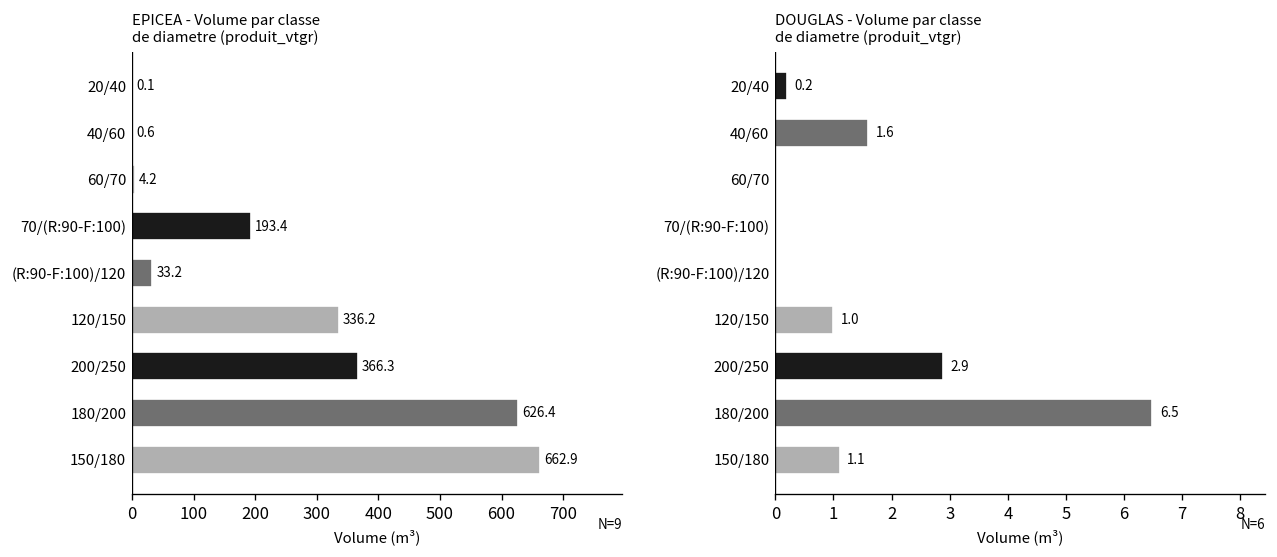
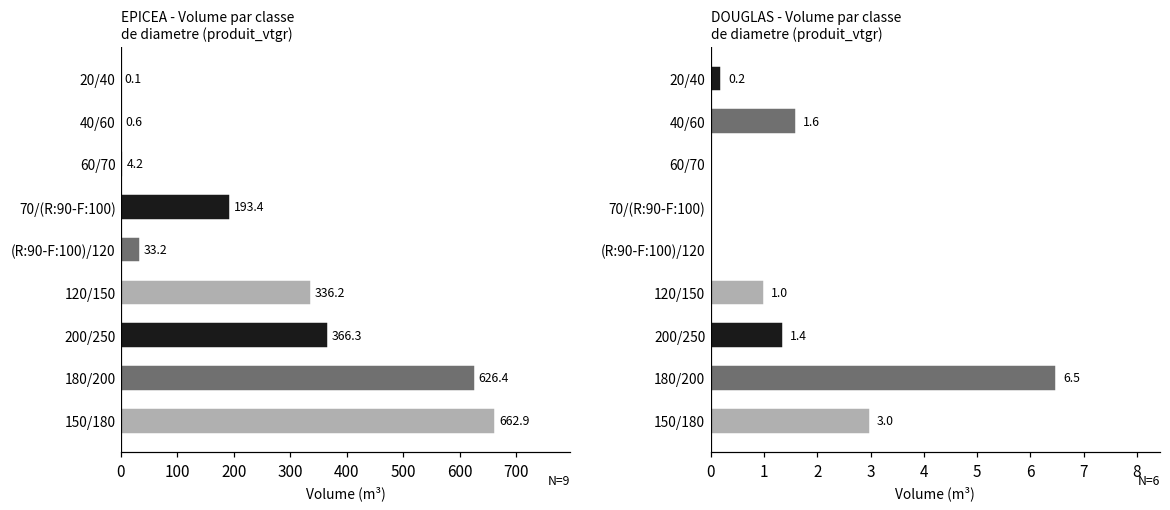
DOUGLAS - Volume par classe de diametre (produit_vtgr), 200/250: 2.9 -> 1.4
DOUGLAS - Volume par classe de diametre (produit_vtgr), 150/180: 1.1 -> 3.0
